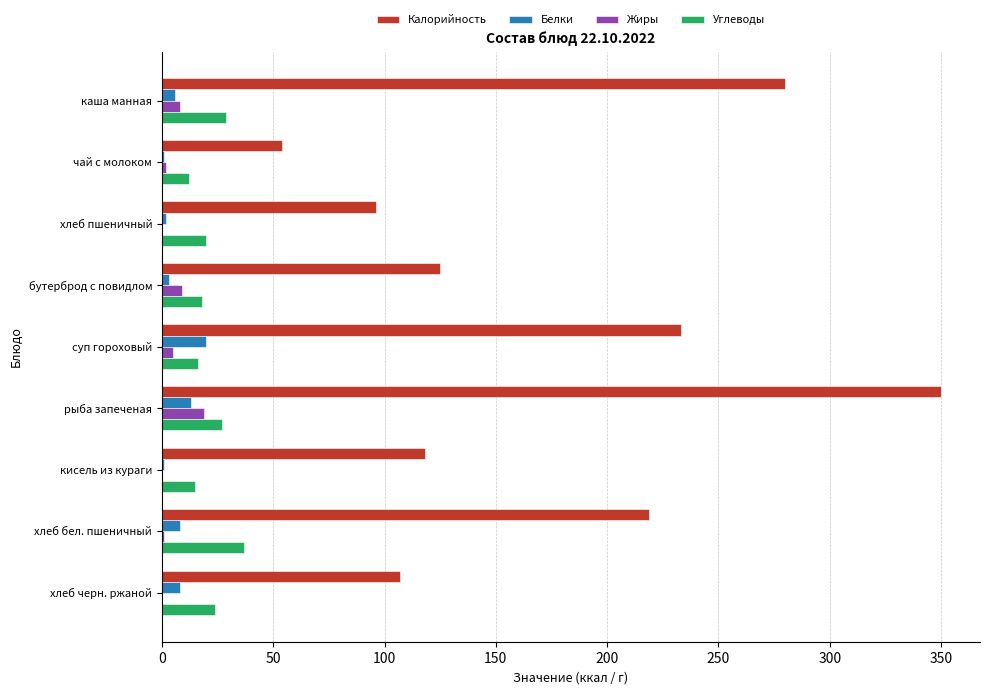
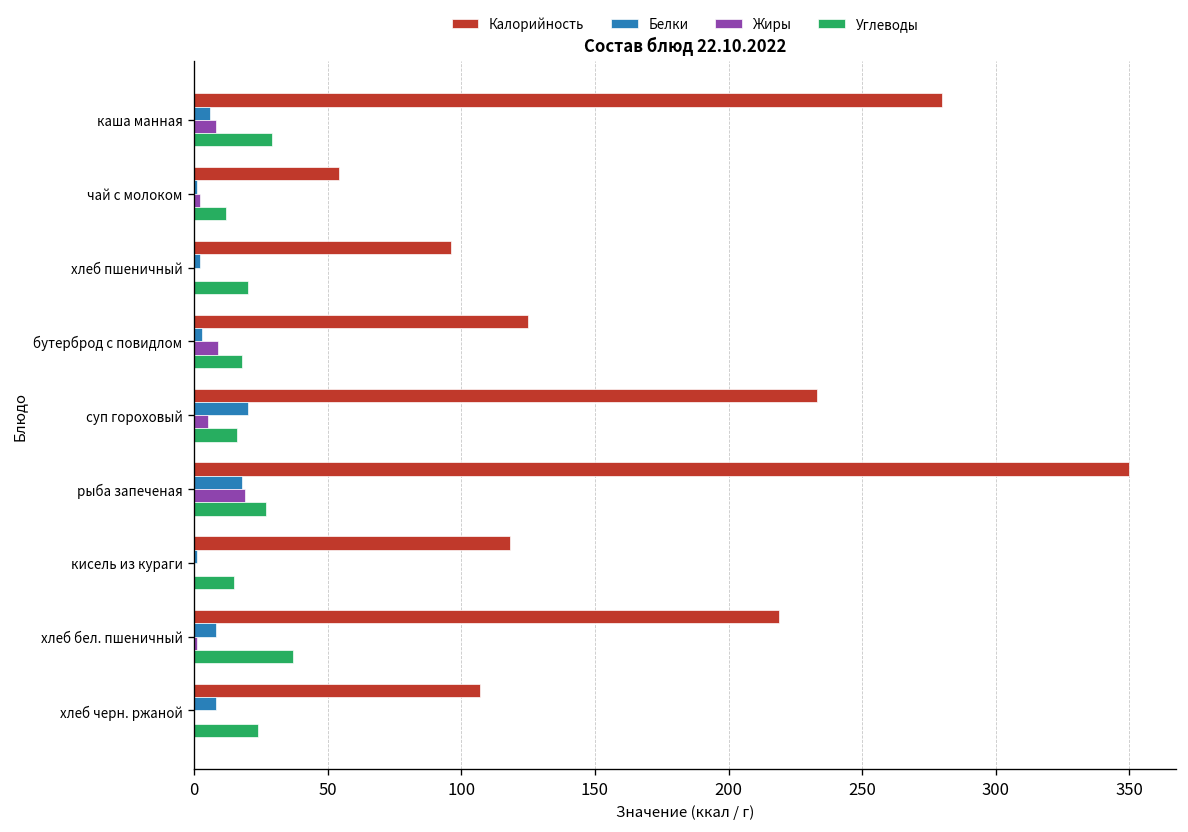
Белки, рыба запеченая: 13 -> 18
